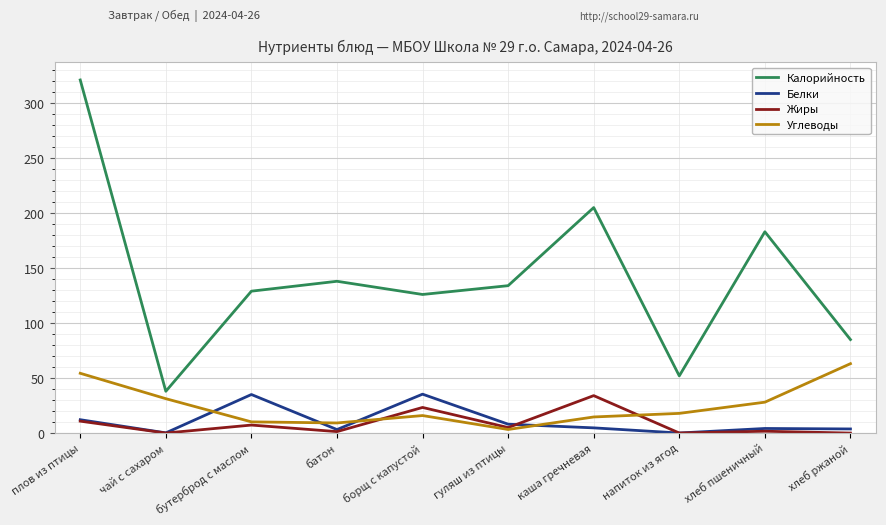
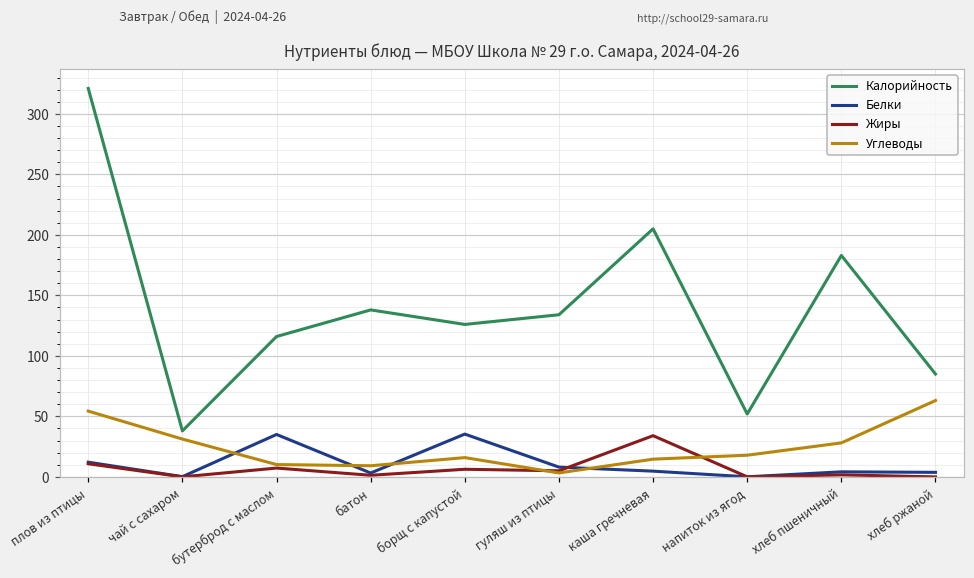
Калорийность, бутерброд с маслом: 129 -> 116
Жиры, борщ с капустой: 23 -> 6
